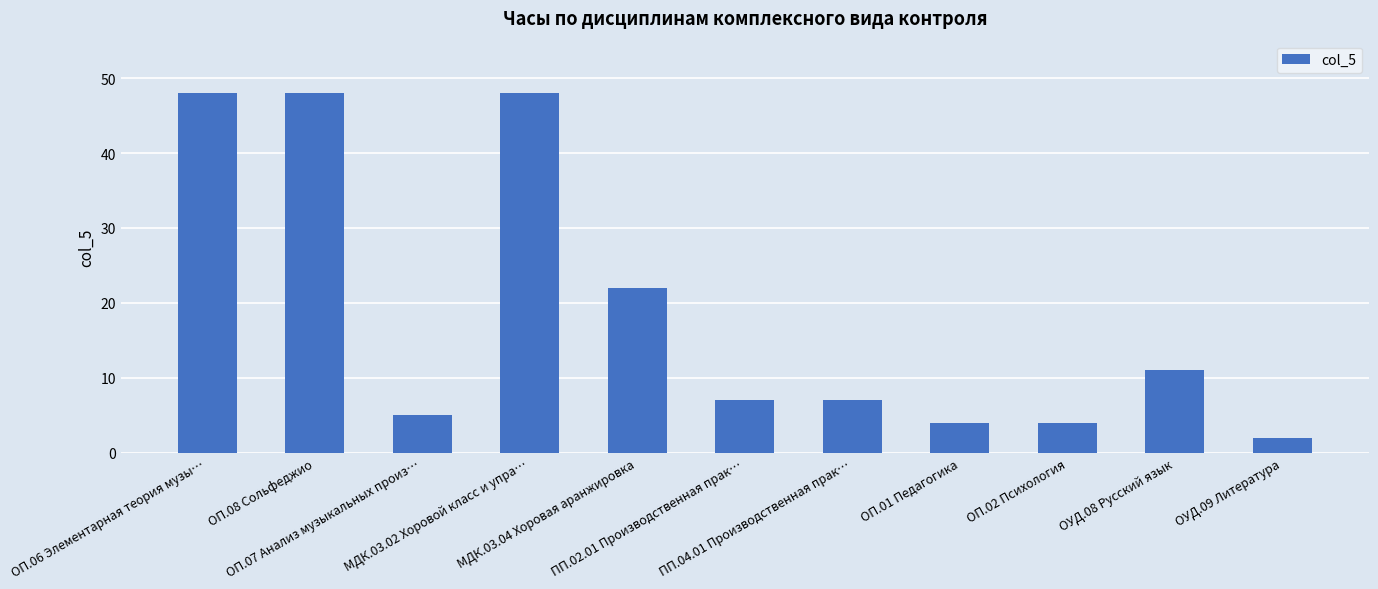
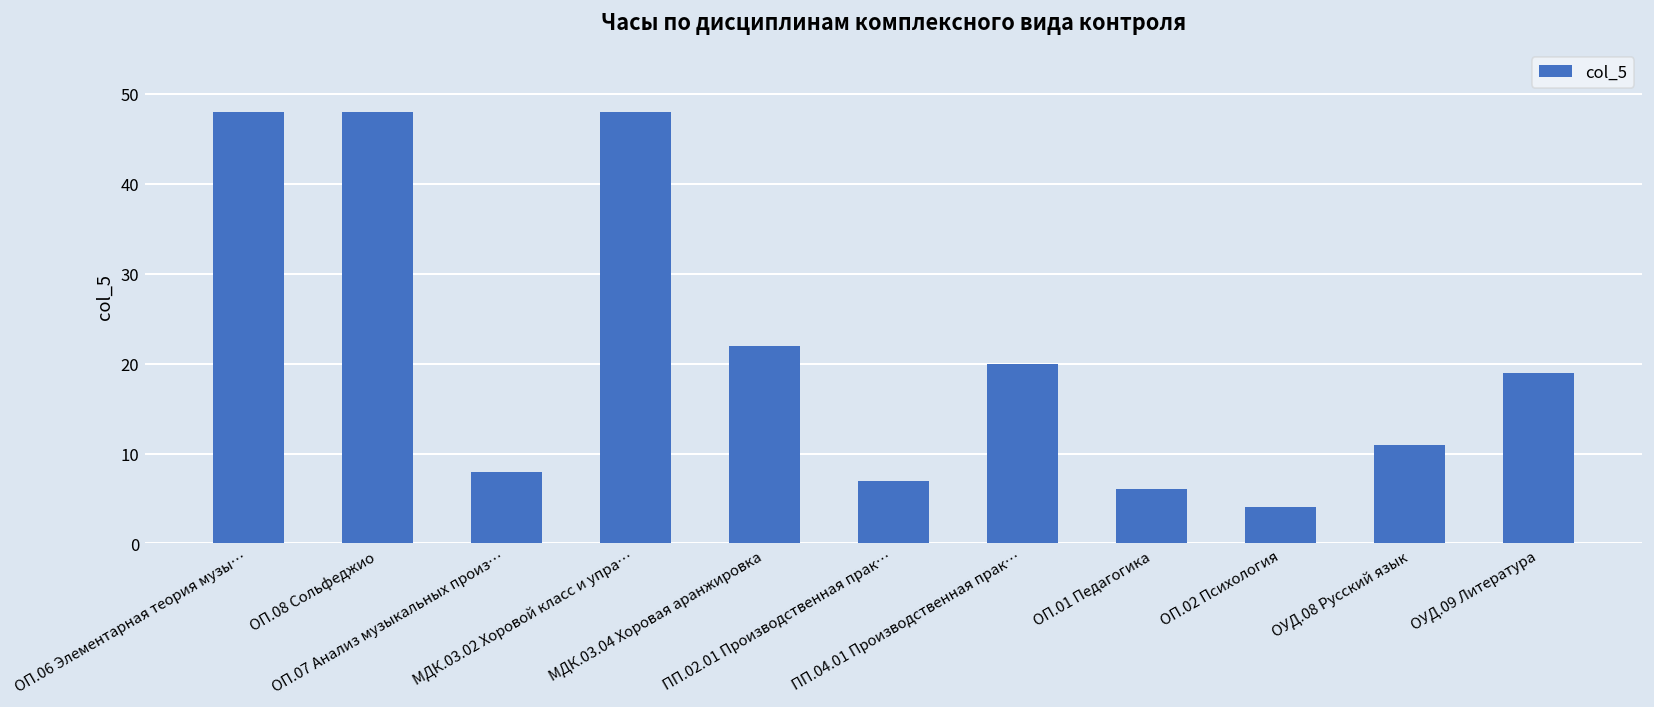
ОП.07 Анализ музыкальных произ…: 5 -> 8
ПП.04.01 Производственная прак…: 7 -> 20
ОП.01 Педагогика: 4 -> 6
ОУД.09 Литература: 2 -> 19
